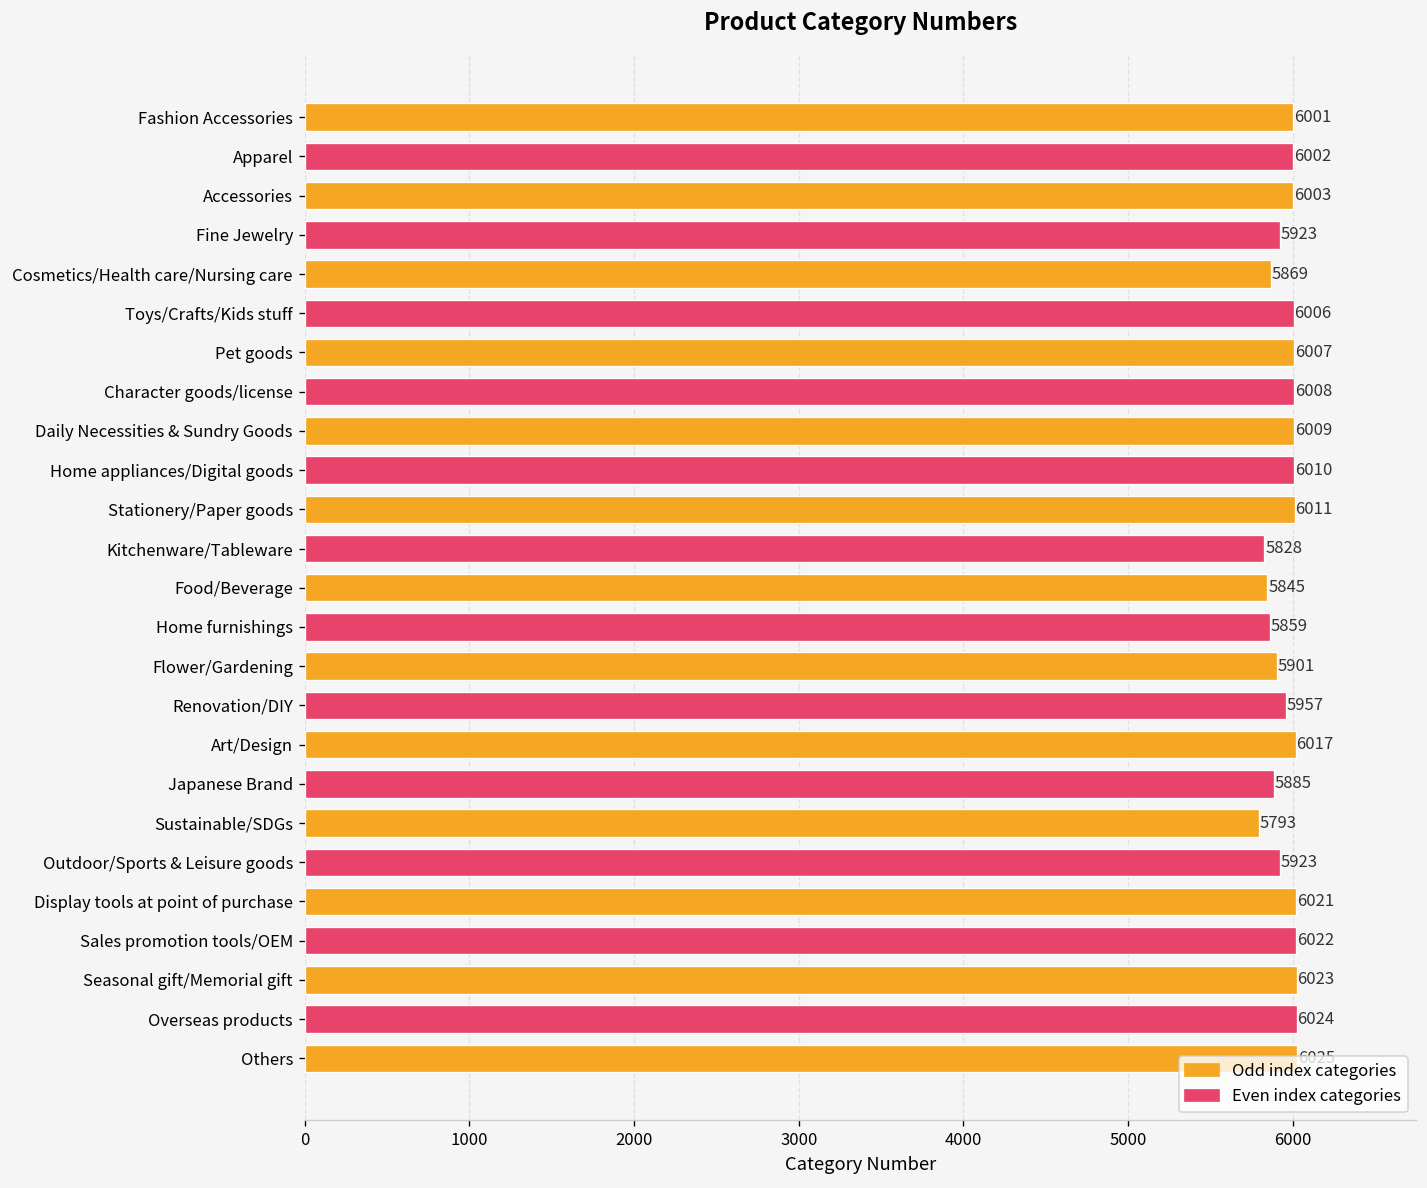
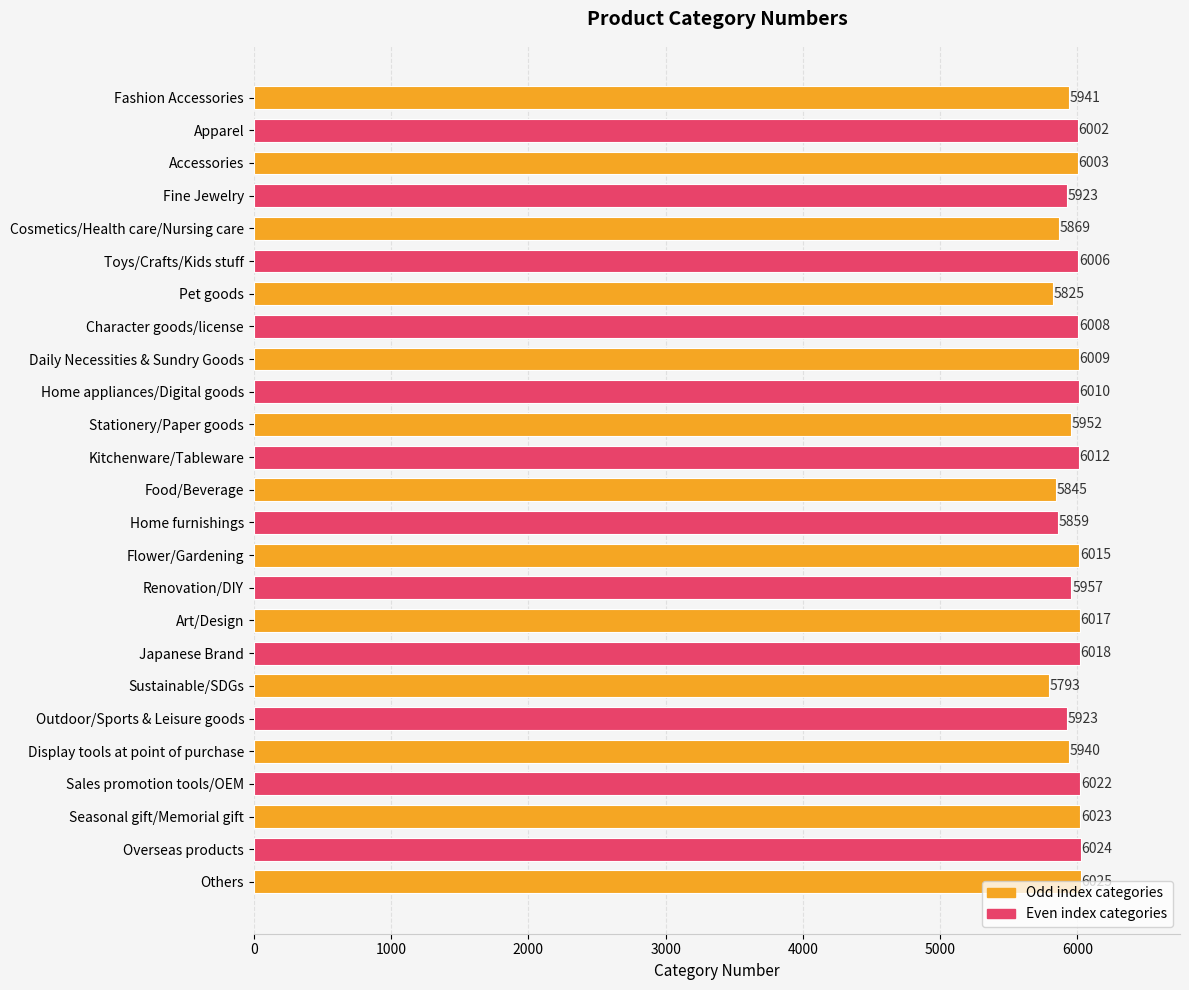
Fashion Accessories: 6001 -> 5941
Pet goods: 6007 -> 5825
Stationery/Paper goods: 6011 -> 5952
Kitchenware/Tableware: 5828 -> 6012
Flower/Gardening: 5901 -> 6015
Japanese Brand: 5885 -> 6018
Display tools at point of purchase: 6021 -> 5940
